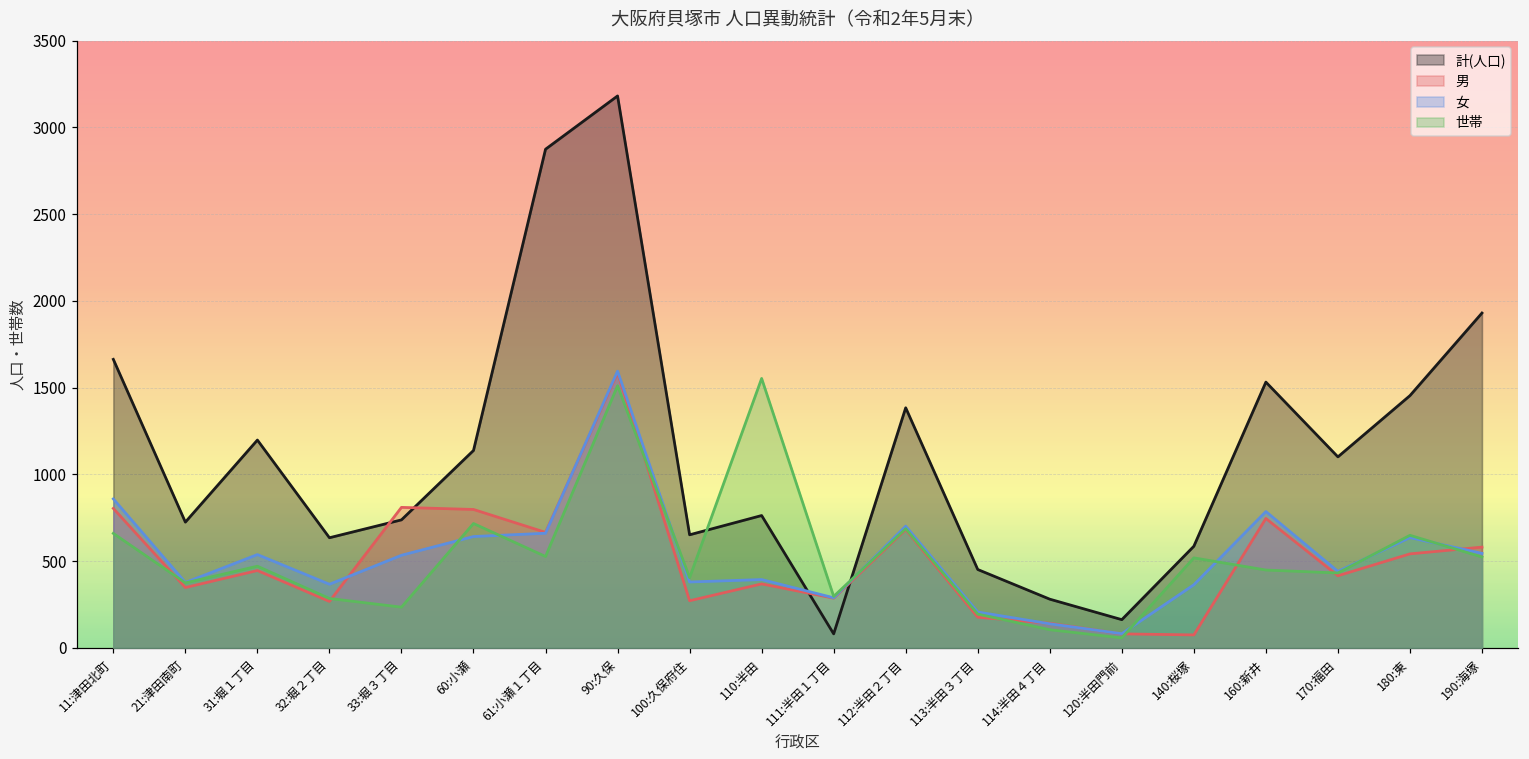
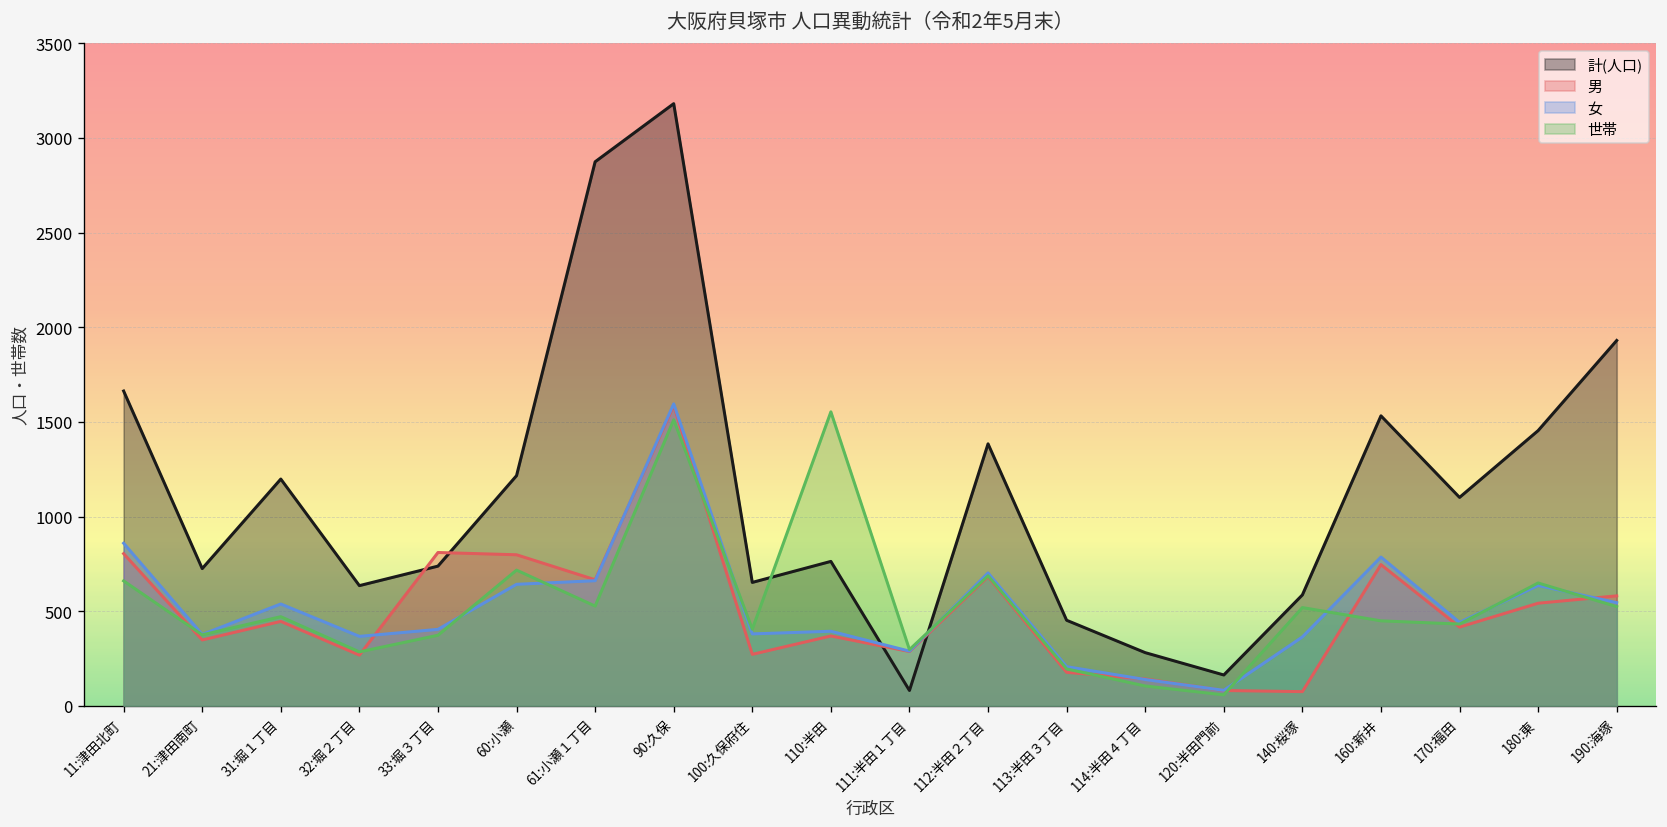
女, 33:堀３丁目: 530 -> 400
世帯, 33:堀３丁目: 240 -> 370
計(人口), 60:小瀬: 1140 -> 1220
